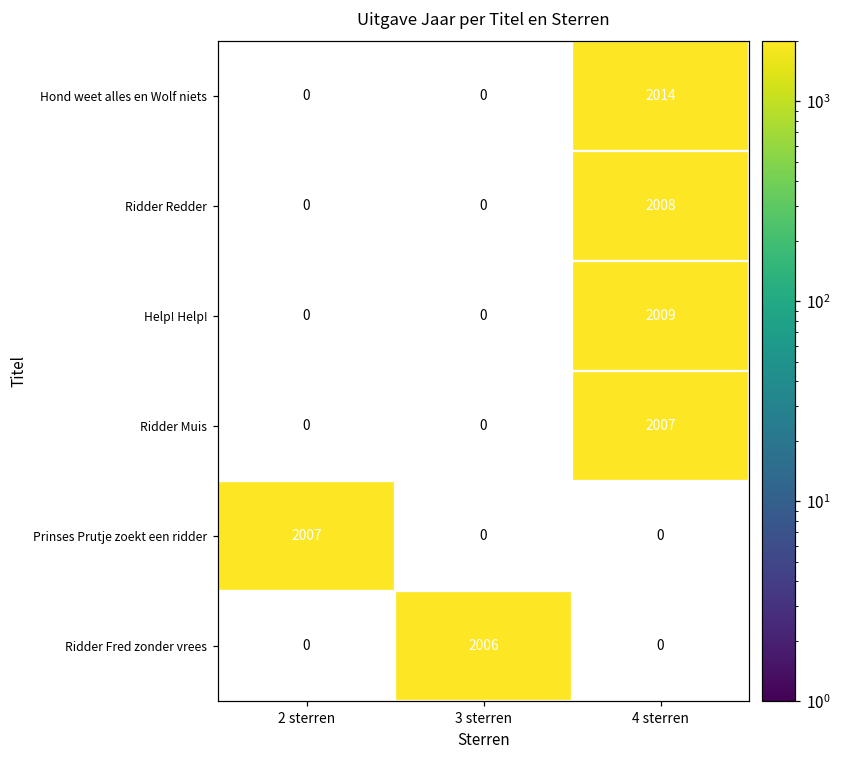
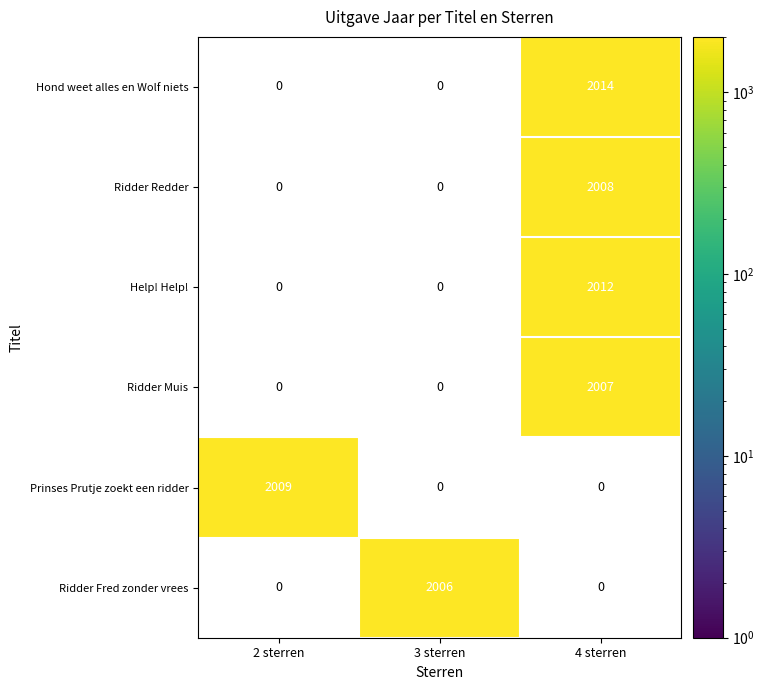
Help! Help!, 4 sterren: 2009 -> 2012
Prinses Prutje zoekt een ridder, 2 sterren: 2007 -> 2009
